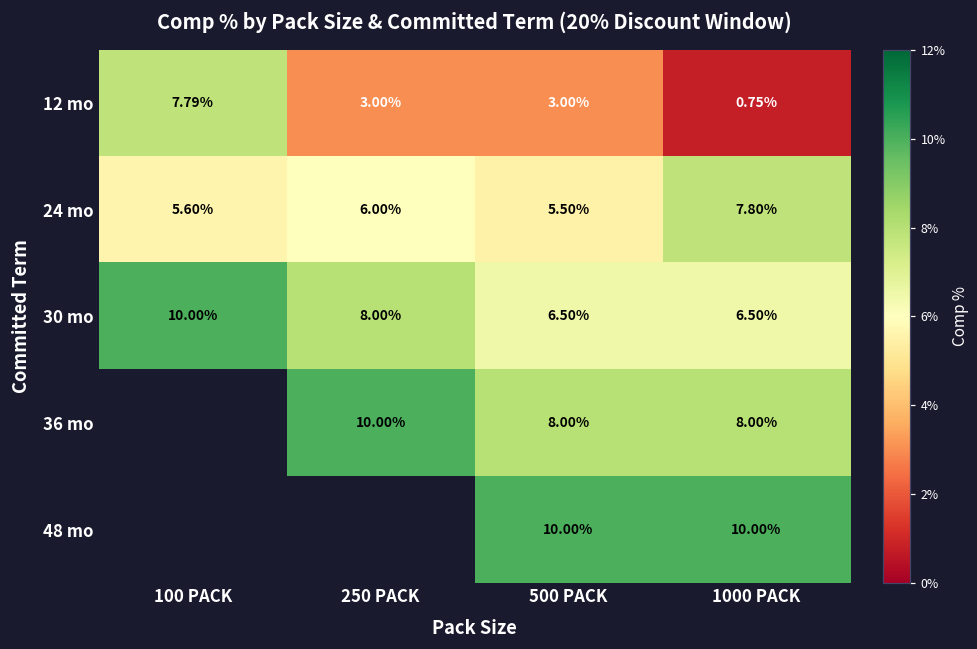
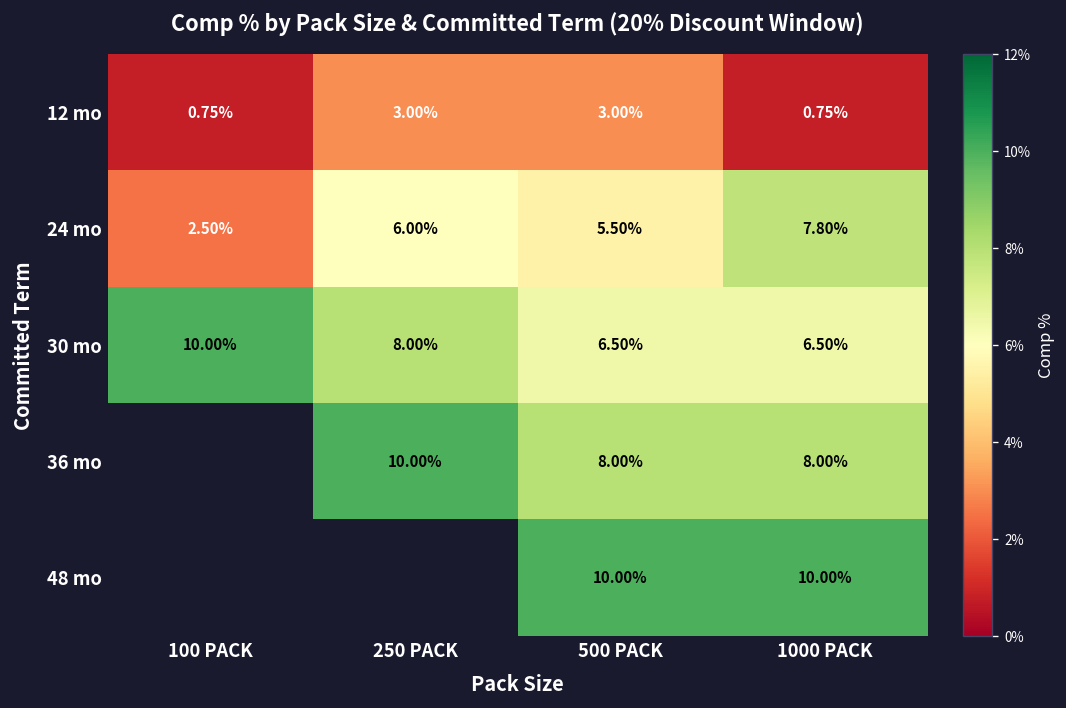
12 mo, 100 PACK: 7.79% -> 0.75%
24 mo, 100 PACK: 5.60% -> 2.50%
